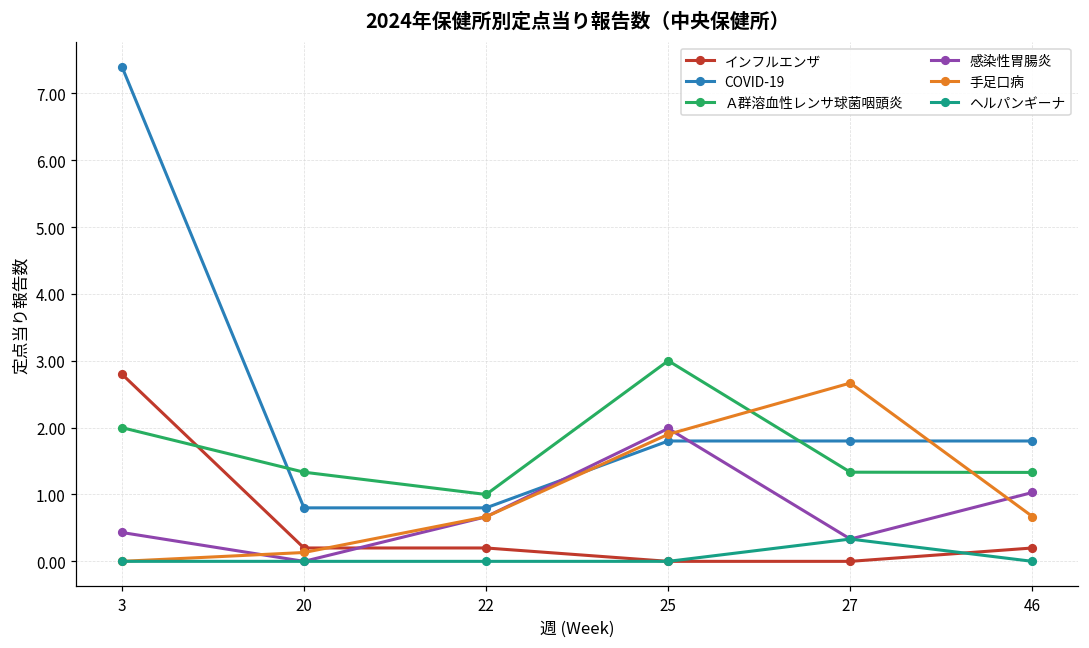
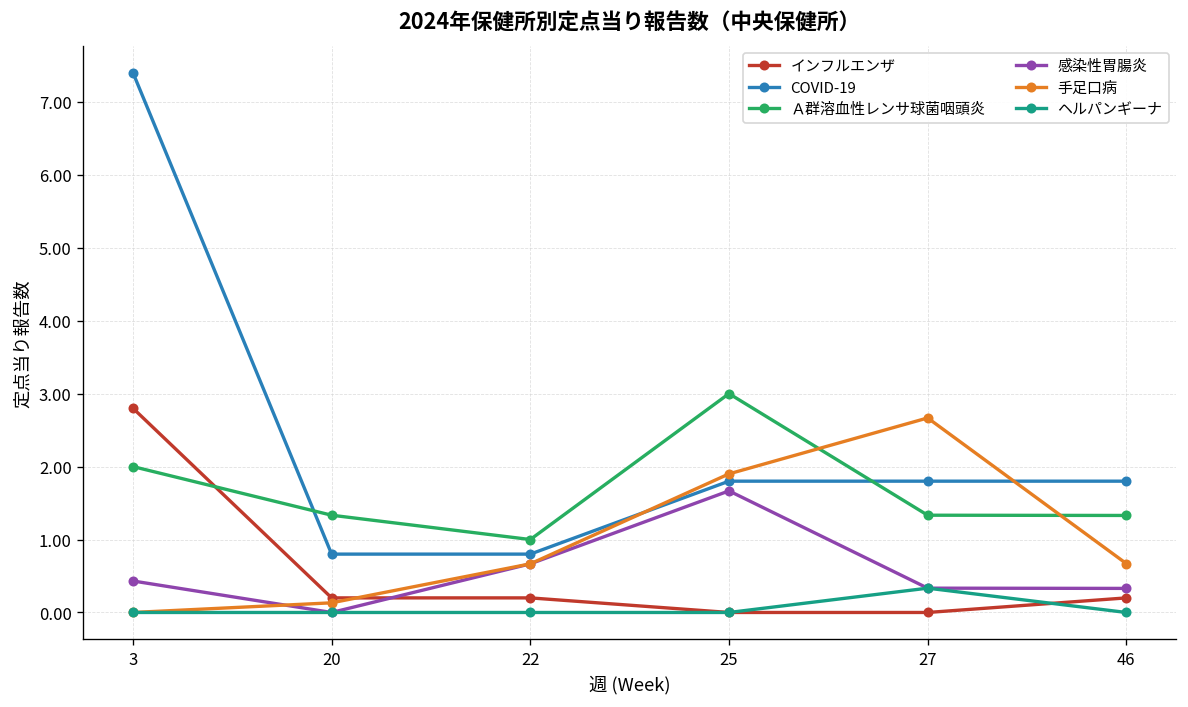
感染性胃腸炎, 25: 2.0 -> 1.7
感染性胃腸炎, 46: 1.0 -> 0.3
